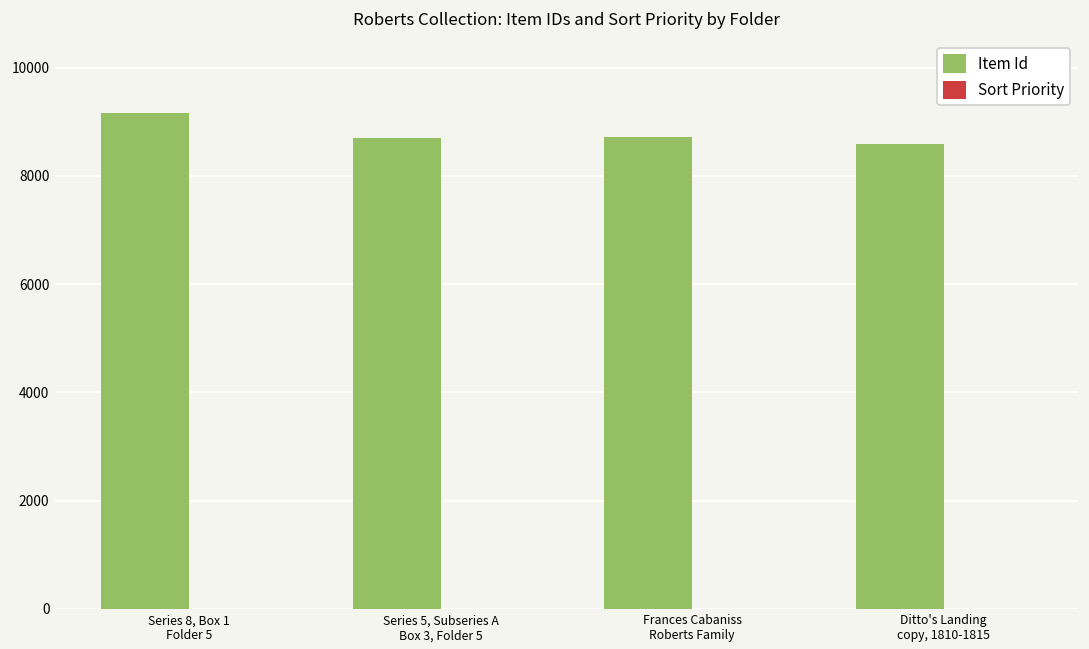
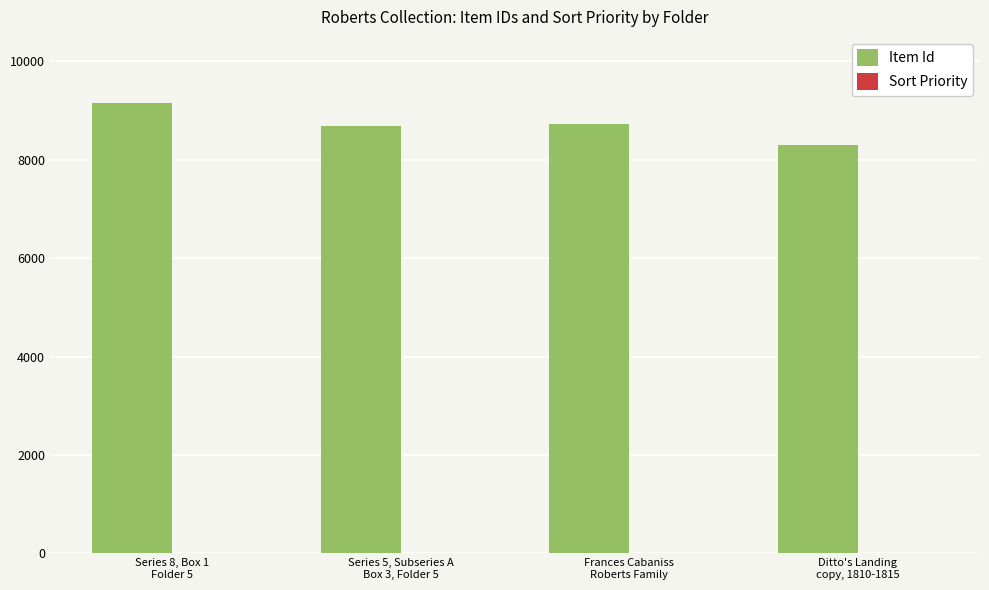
Item Id, Ditto's Landing copy, 1810-1815: 8600 -> 8300
